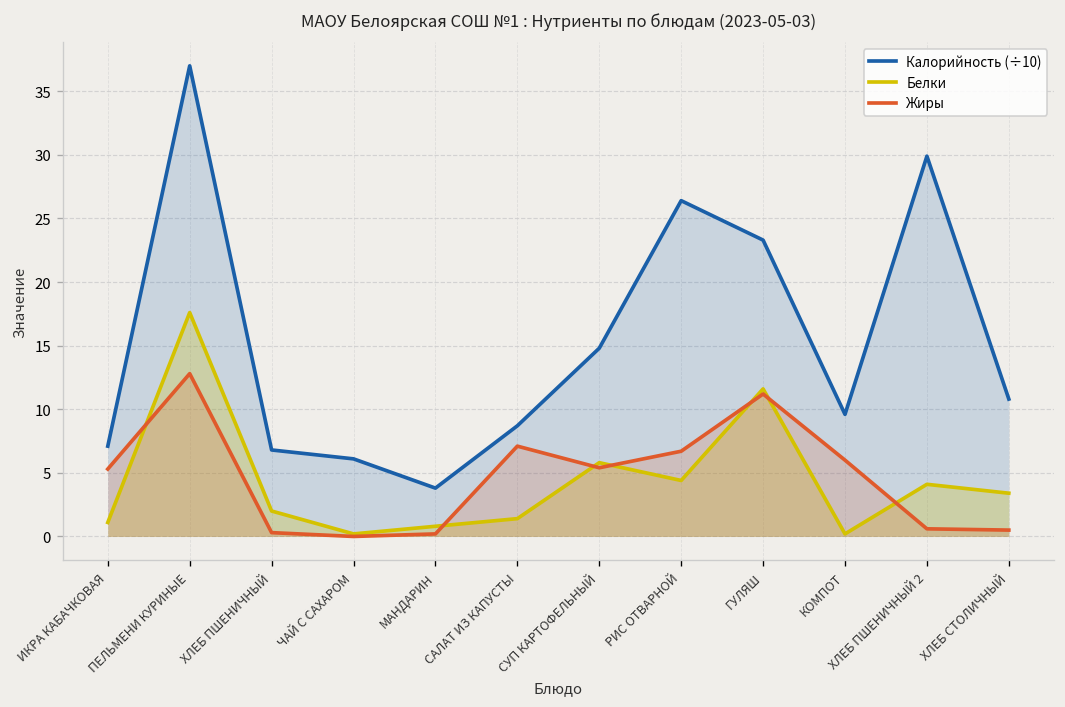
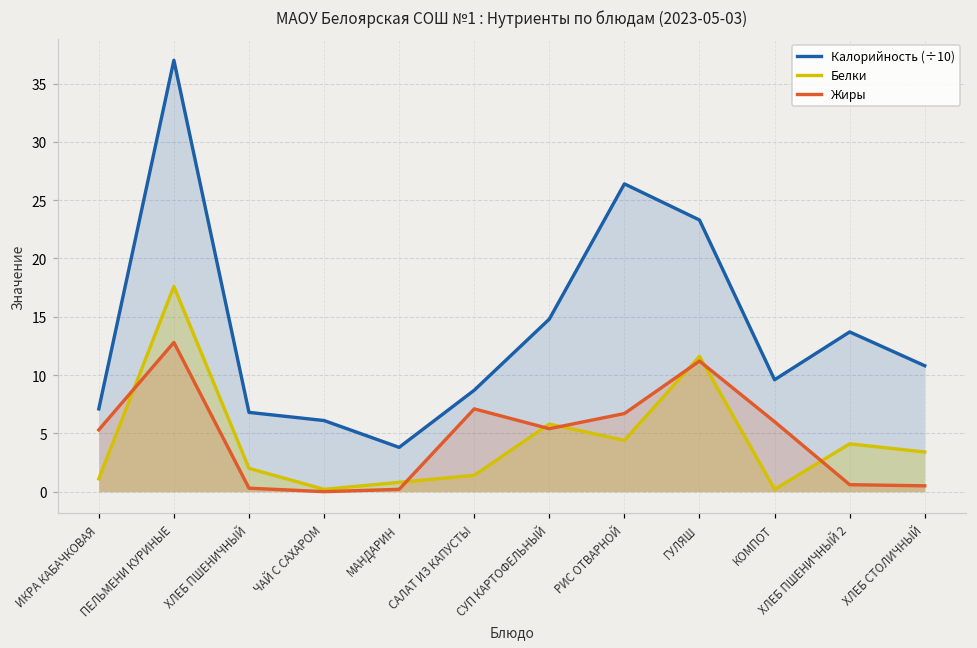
Калорийность (÷10), ХЛЕБ ПШЕНИЧНЫЙ 2: 29.9 -> 13.7
